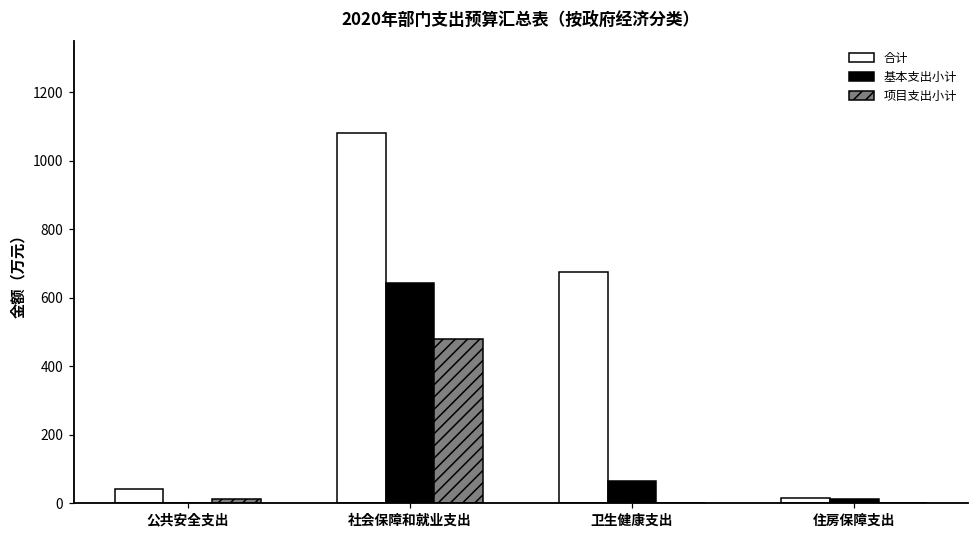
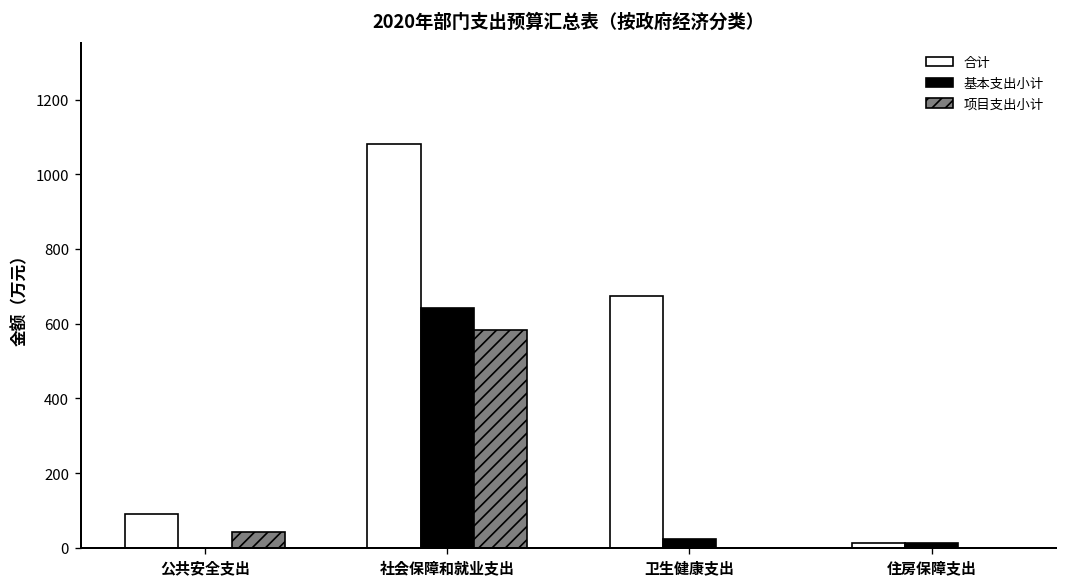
合计, 公共安全支出: 40 -> 90
项目支出小计, 公共安全支出: 10 -> 40
项目支出小计, 社会保障和就业支出: 480 -> 580
基本支出小计, 卫生健康支出: 60 -> 20
